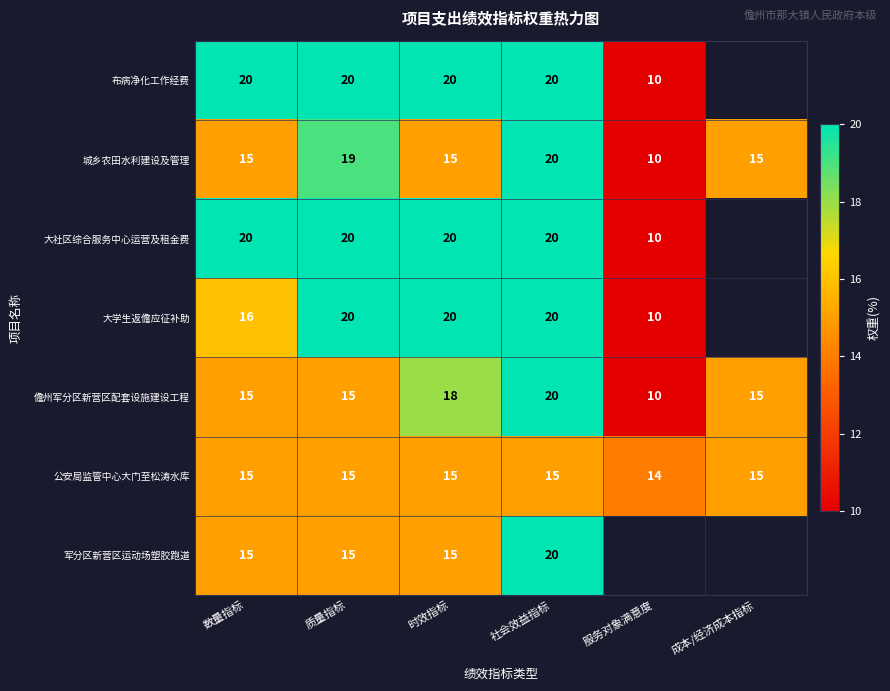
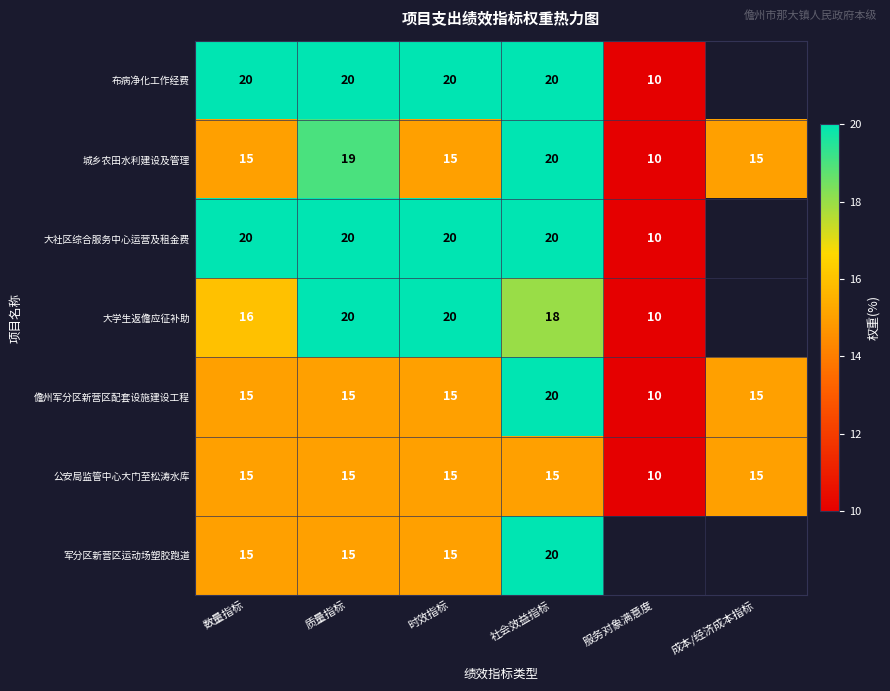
大学生返儋应征补助, 社会效益指标: 20 -> 18
儋州军分区新营区配套设施建设工程, 时效指标: 18 -> 15
公安局监管中心大门至松涛水库, 服务对象满意度: 14 -> 10
